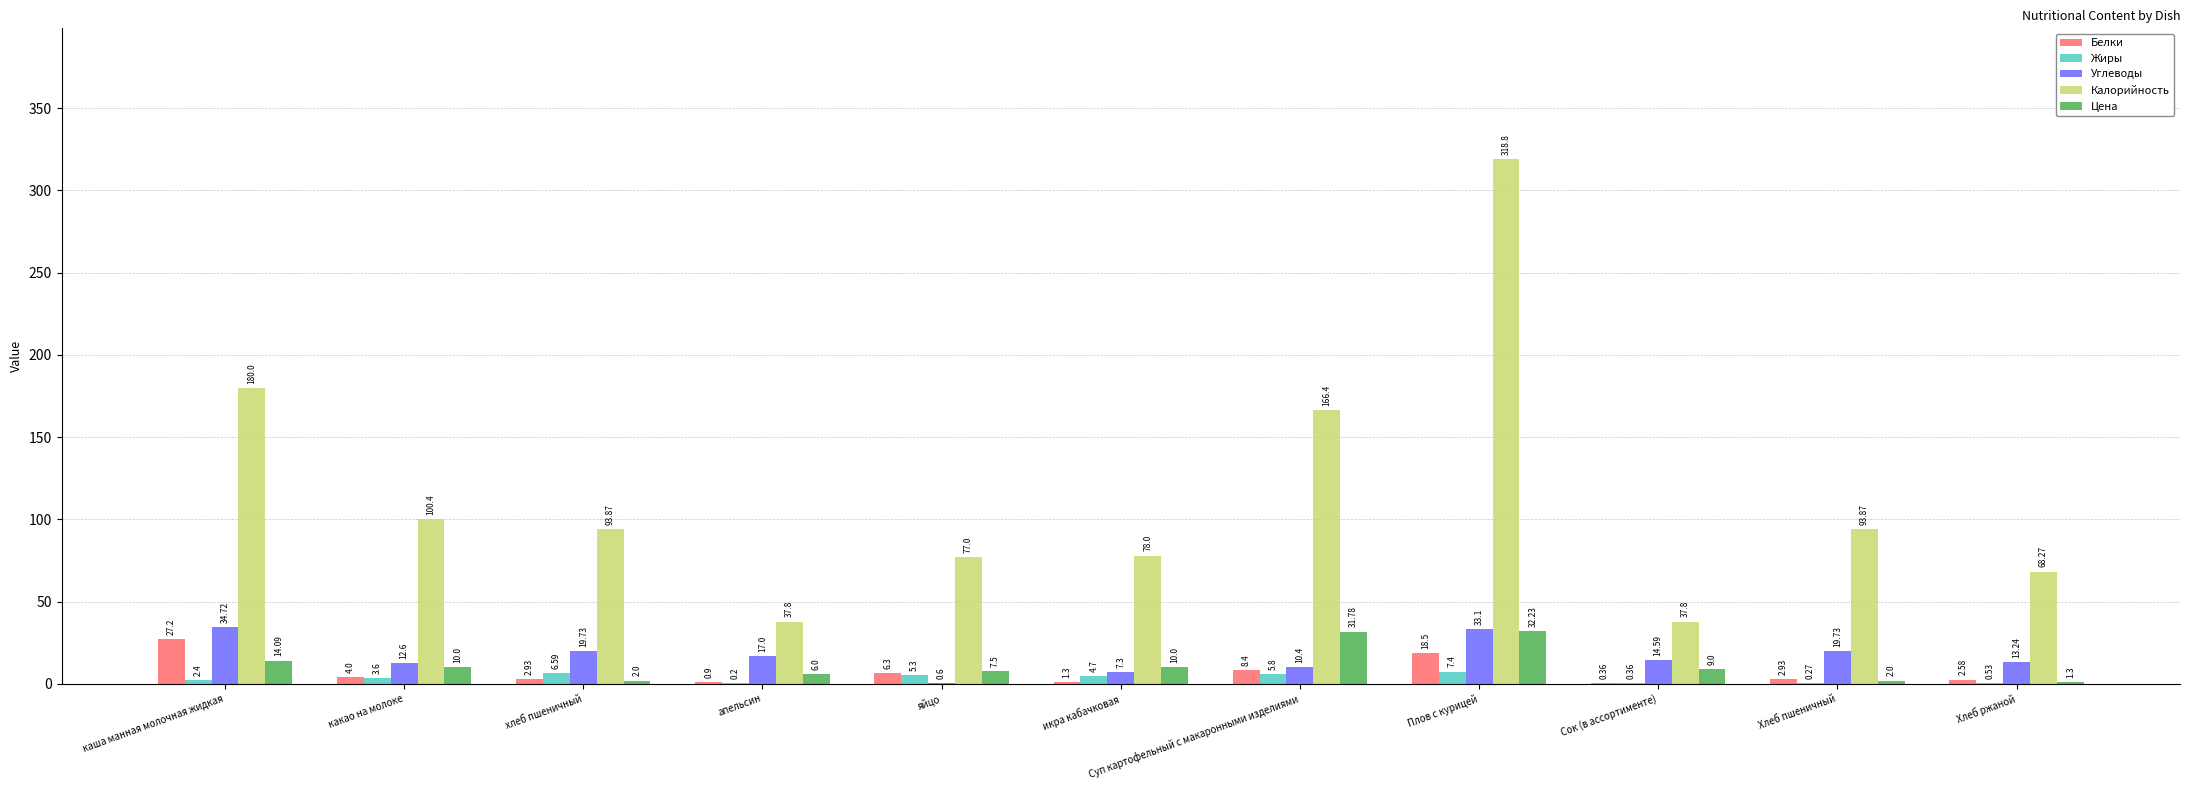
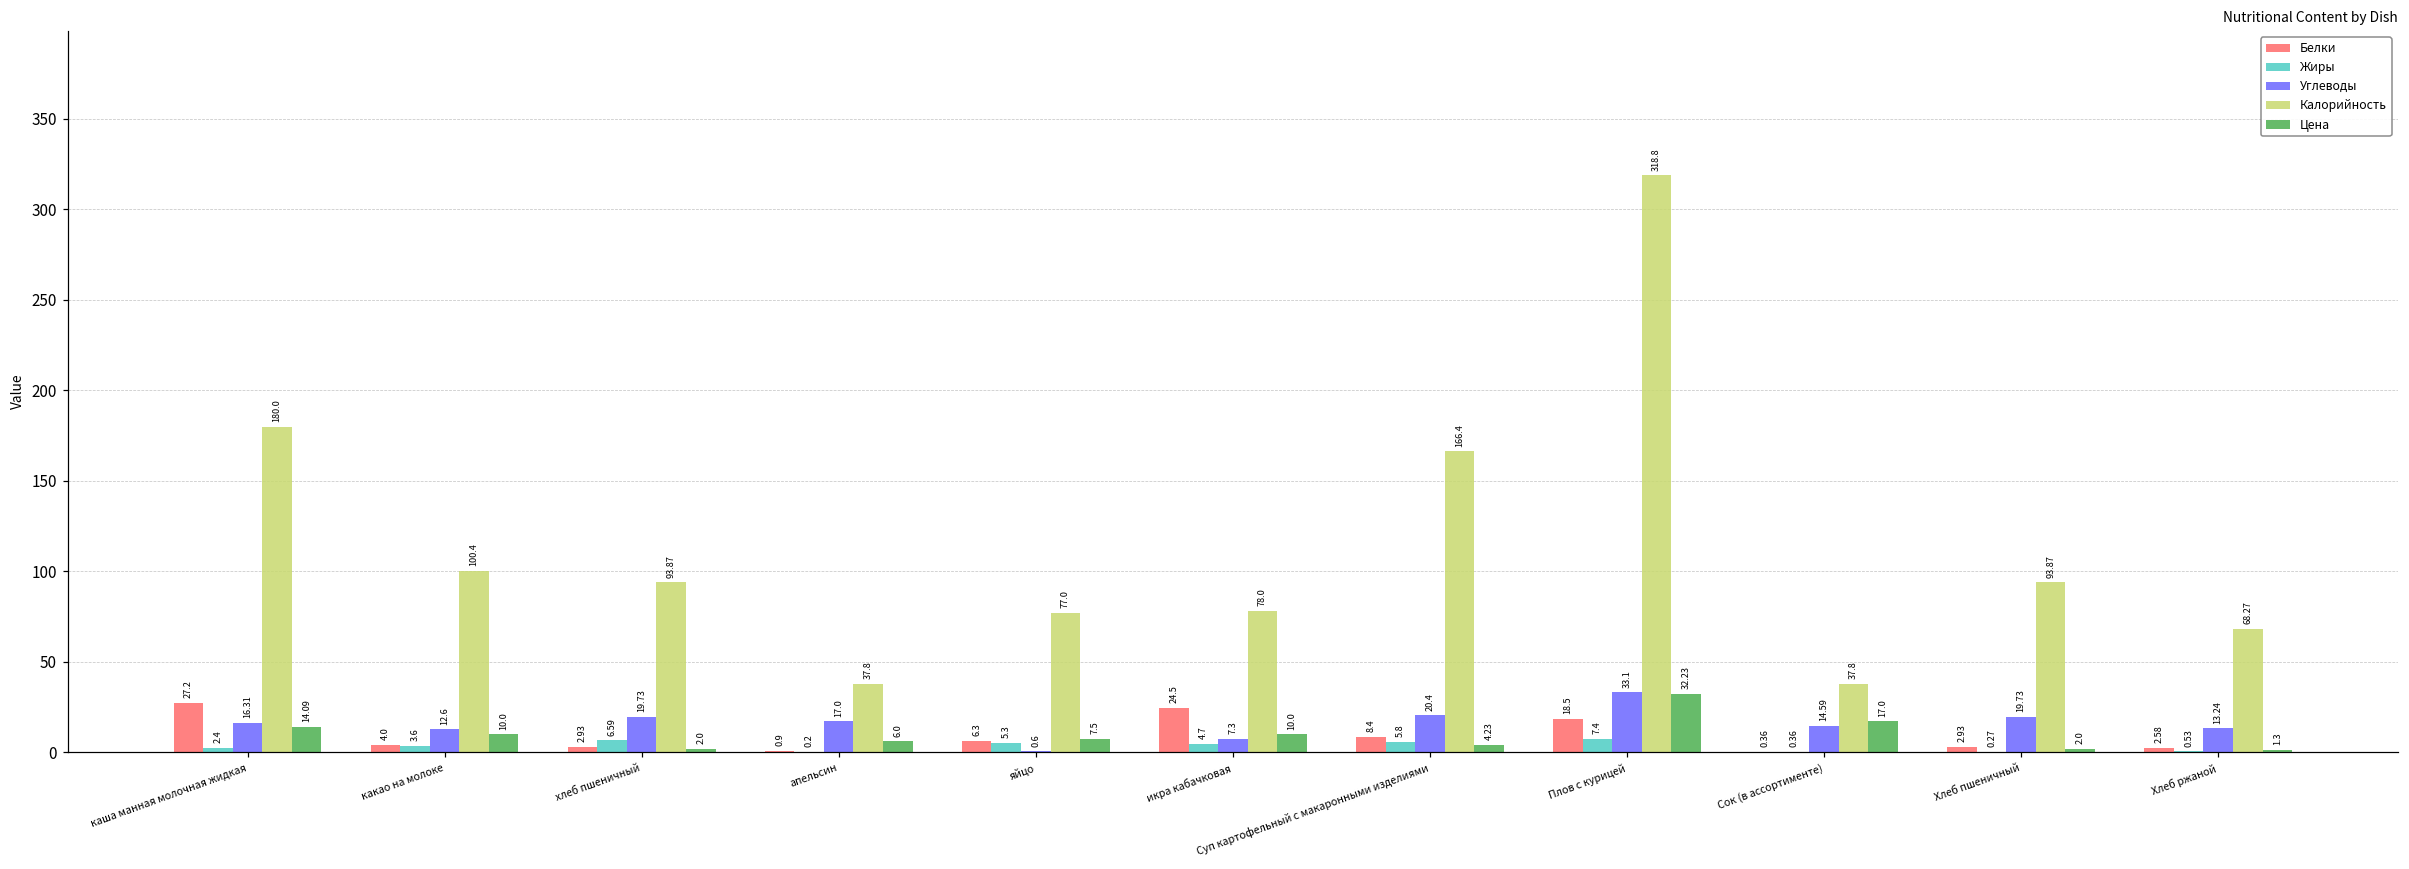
Углеводы, каша манная молочная жидкая: 34.72 -> 16.31
Белки, икра кабачковая: 1.3 -> 24.5
Углеводы, Суп картофельный с макаронными изделиями: 10.4 -> 20.4
Цена, Суп картофельный с макаронными изделиями: 31.78 -> 4.23
Цена, Сок (в ассортименте): 9.0 -> 17.0
